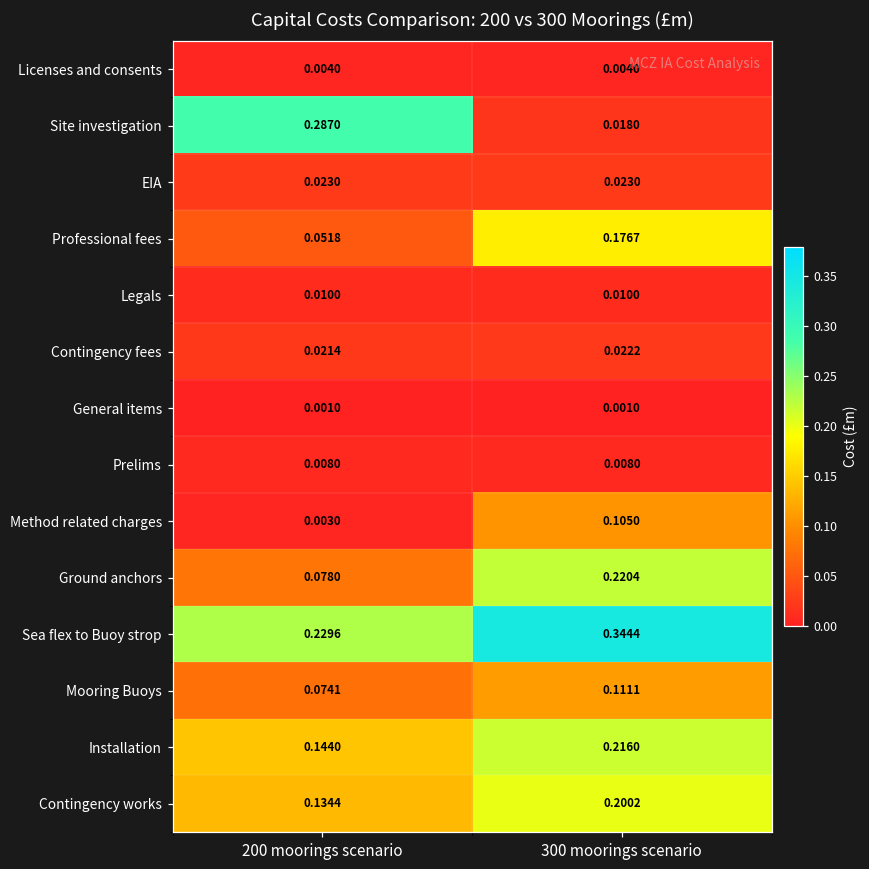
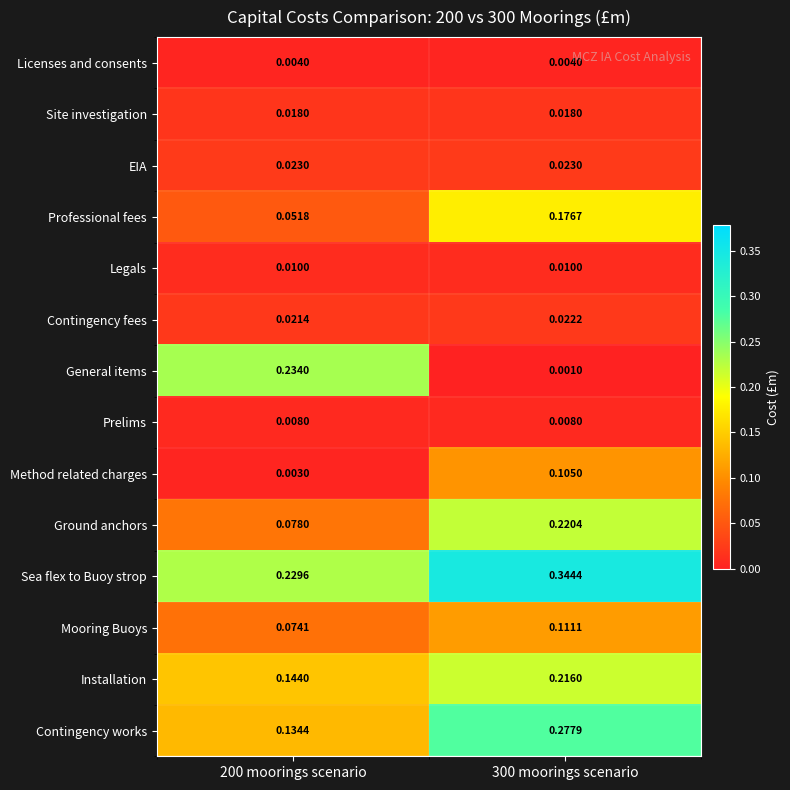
Site investigation, 200 moorings scenario: 0.2870 -> 0.0180
General items, 200 moorings scenario: 0.0010 -> 0.2340
Contingency works, 300 moorings scenario: 0.2002 -> 0.2779
